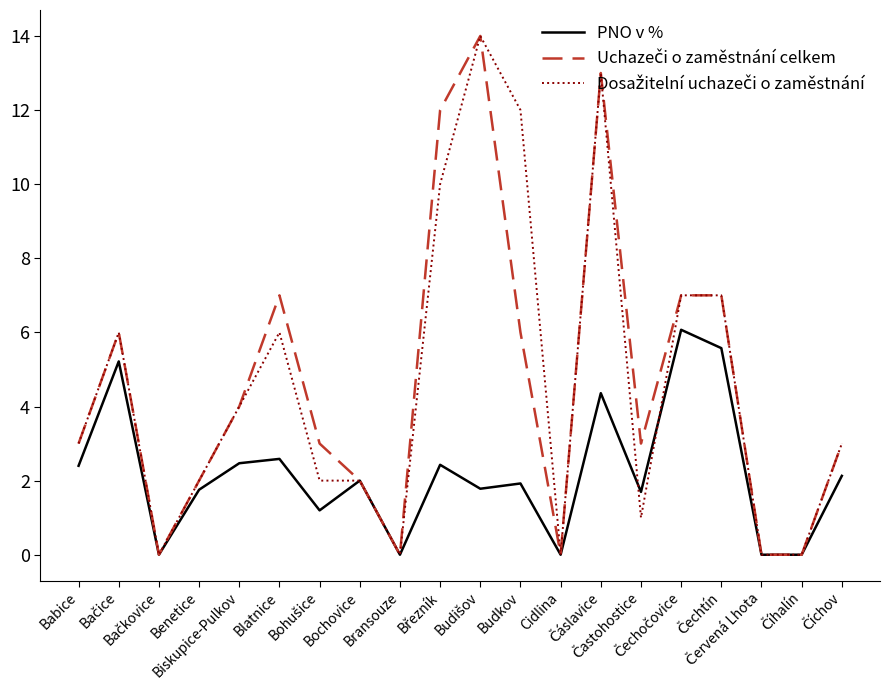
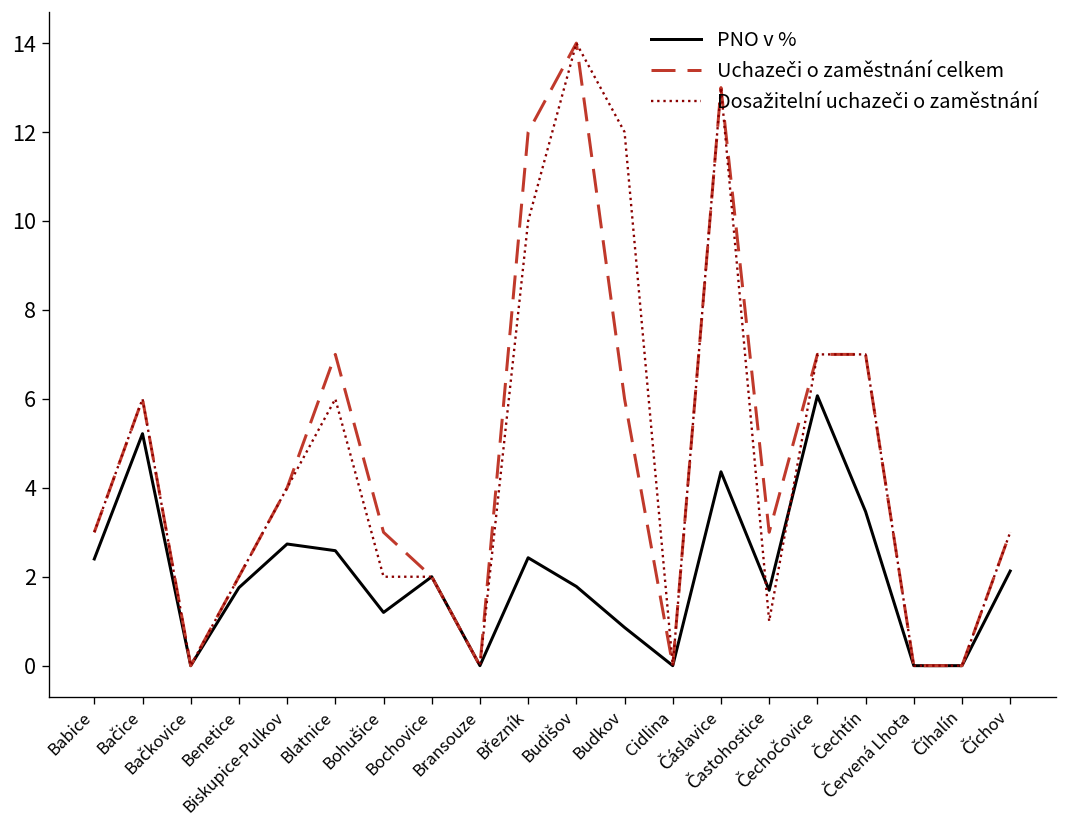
PNO v %, Biskupice-Pulkov: 2.5 -> 2.7
PNO v %, Budkov: 1.9 -> 0.9
PNO v %, Čechtín: 5.6 -> 3.5
